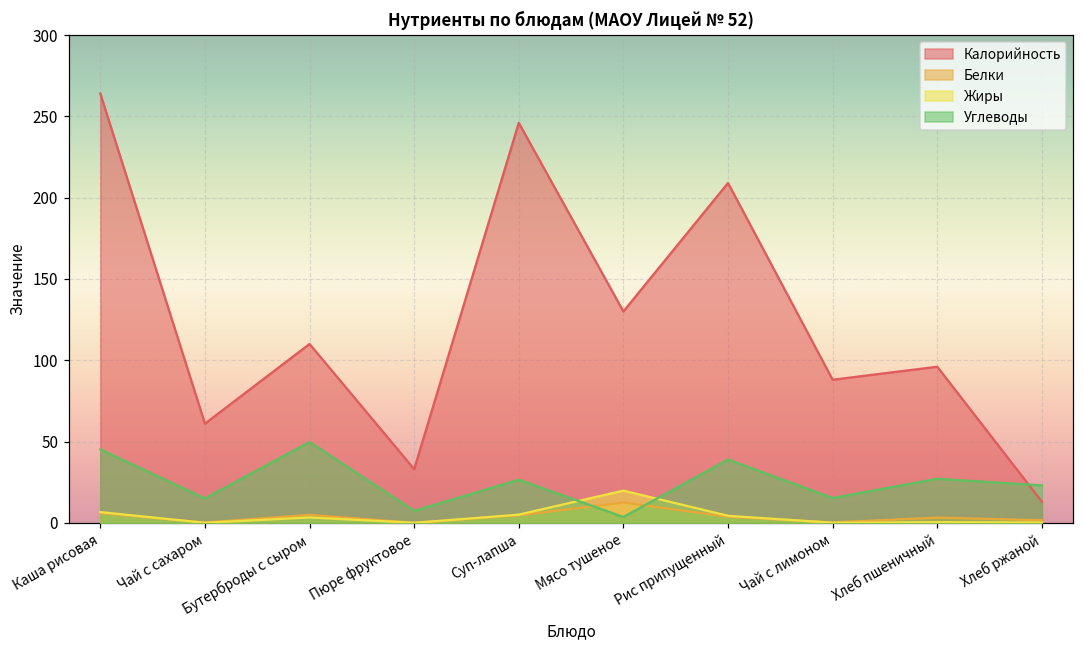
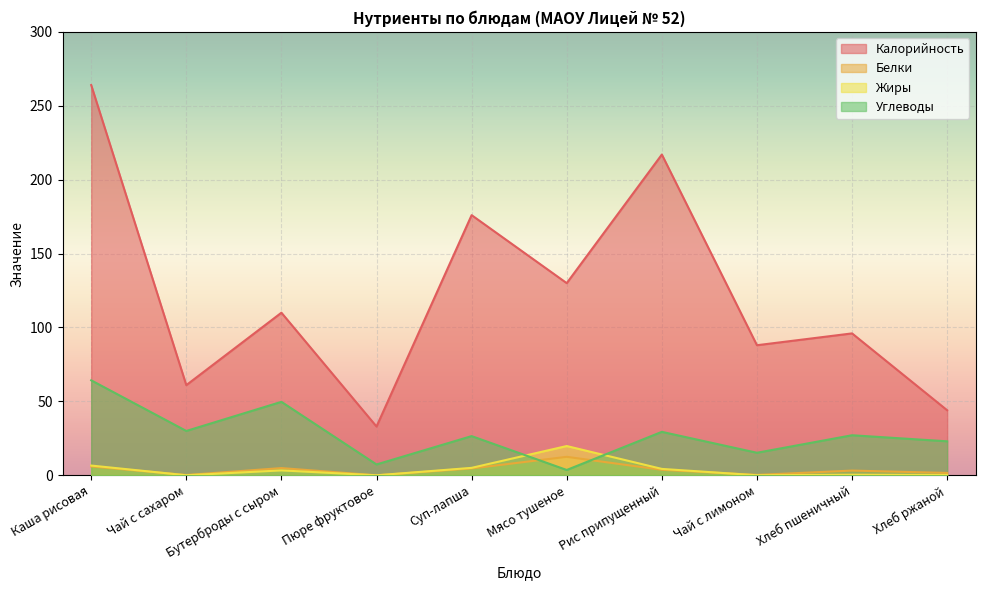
Углеводы, Каша рисовая: 45 -> 64
Углеводы, Чай с сахаром: 15 -> 30
Калорийность, Суп-лапша: 246 -> 176
Калорийность, Рис припущенный: 209 -> 217
Углеводы, Рис припущенный: 39 -> 29
Калорийность, Хлеб ржаной: 13 -> 44
